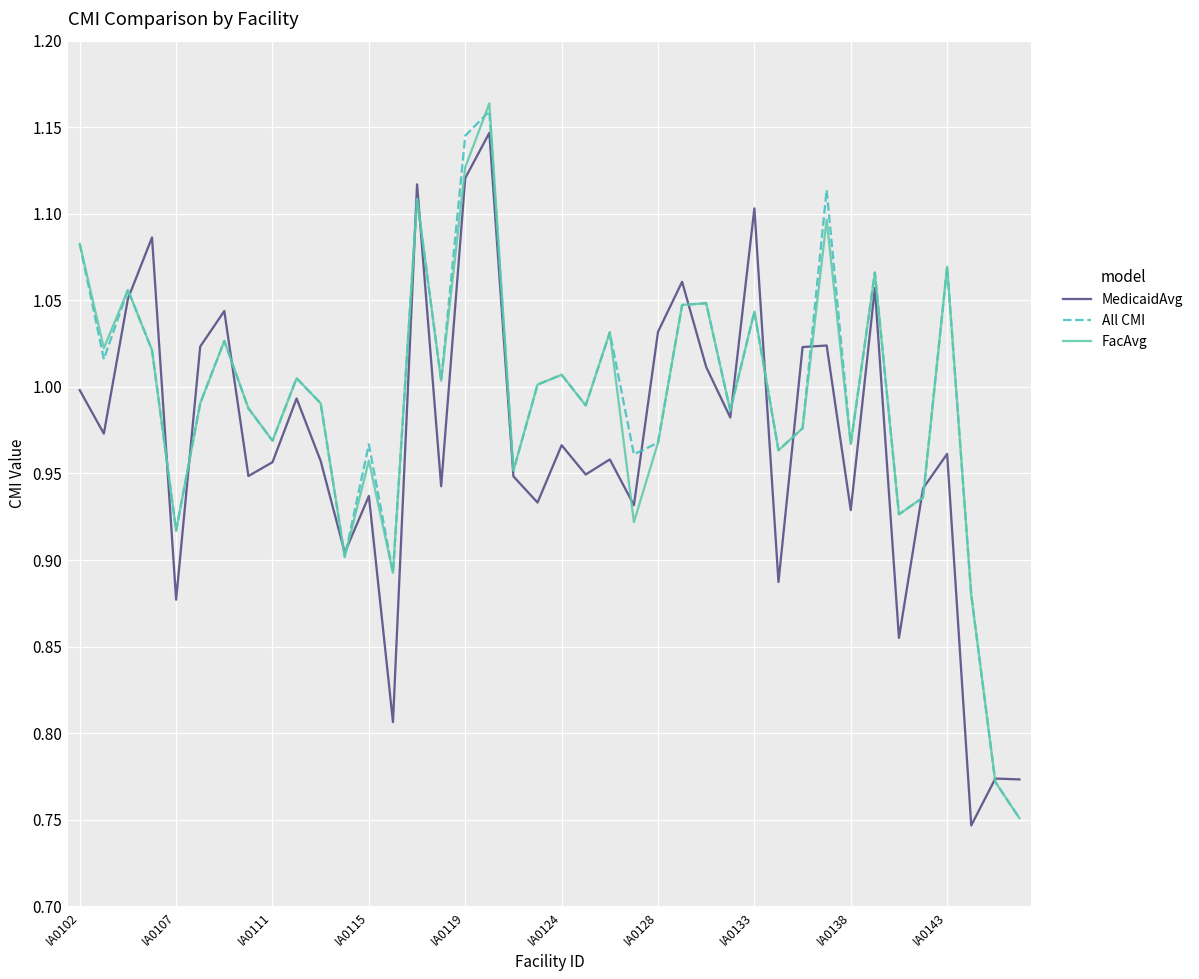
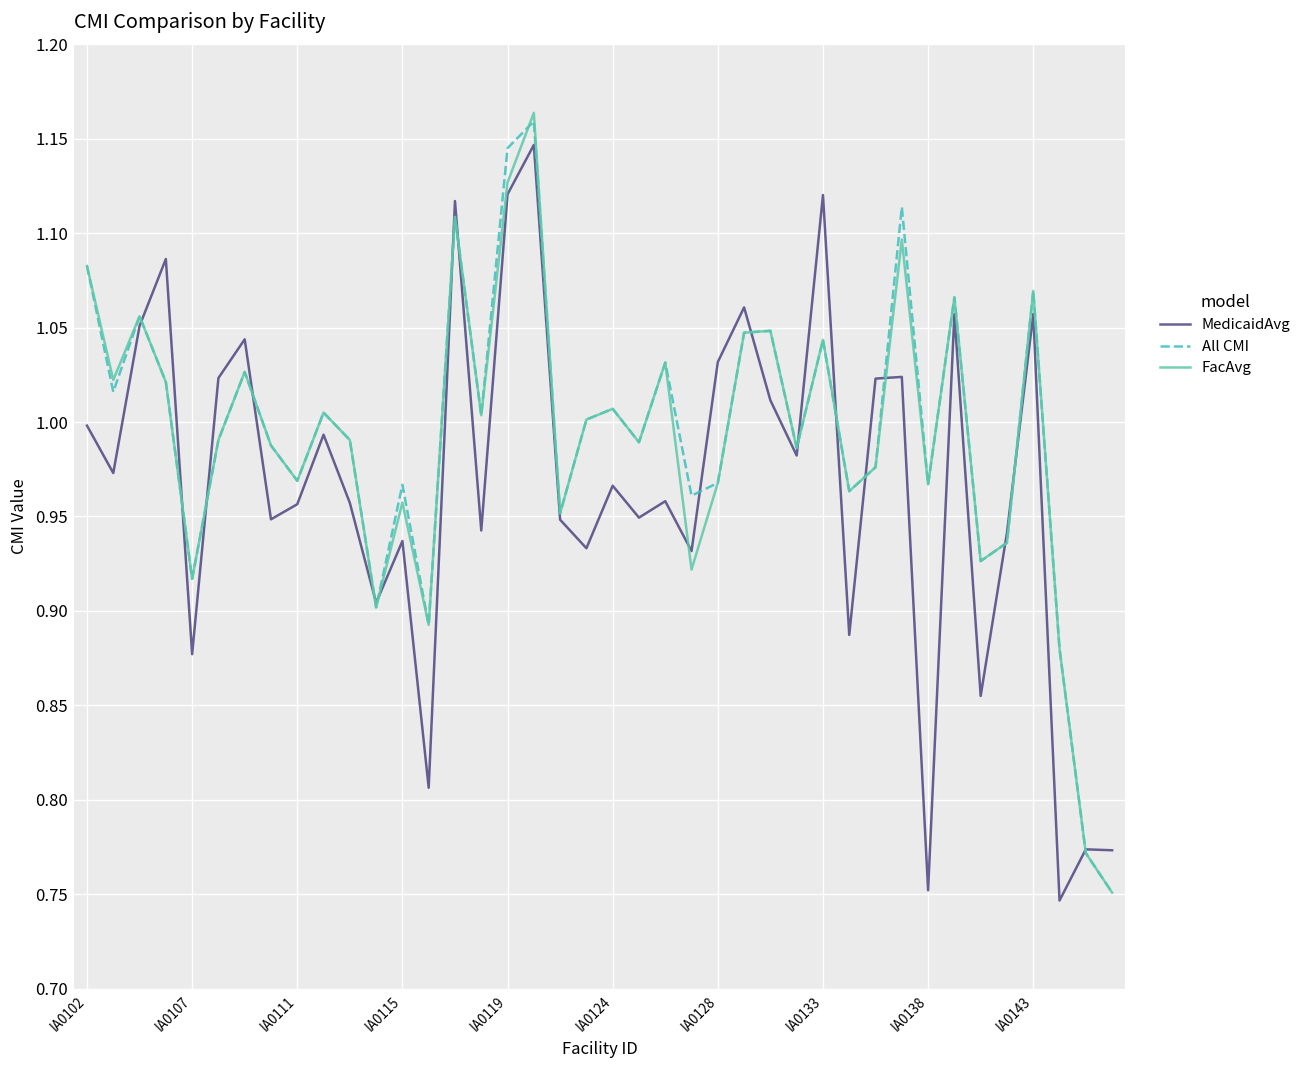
MedicaidAvg, IA0133: 1.103 -> 1.120
MedicaidAvg, IA0138: 0.929 -> 0.752
MedicaidAvg, IA0143: 0.961 -> 1.057
